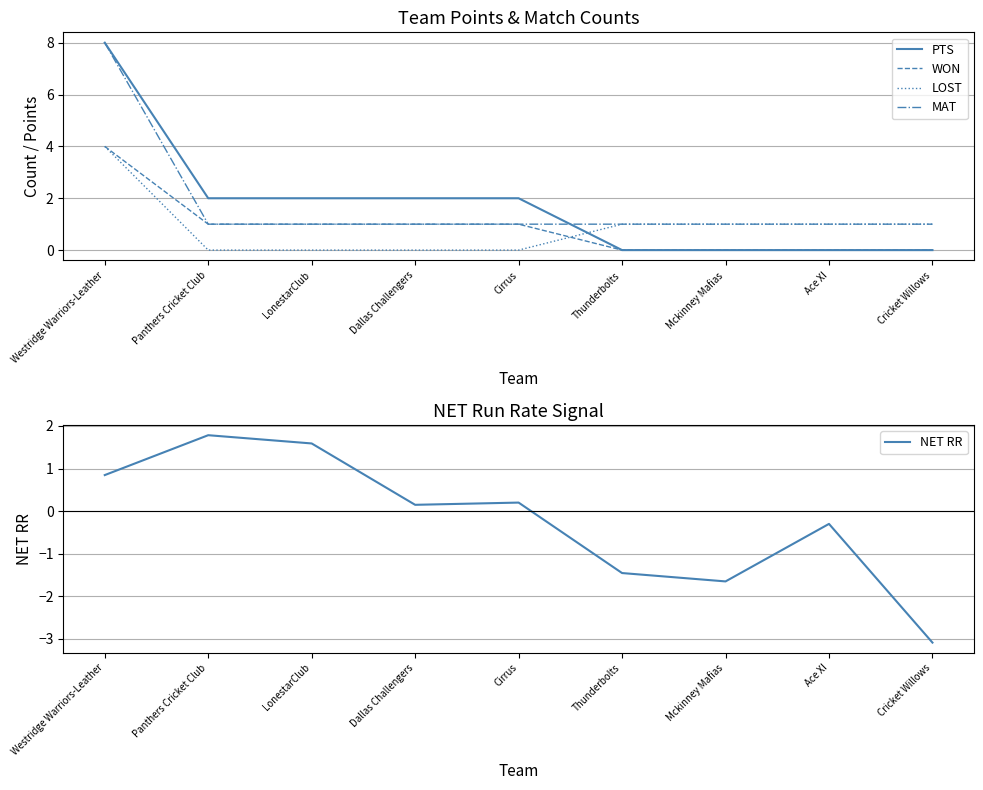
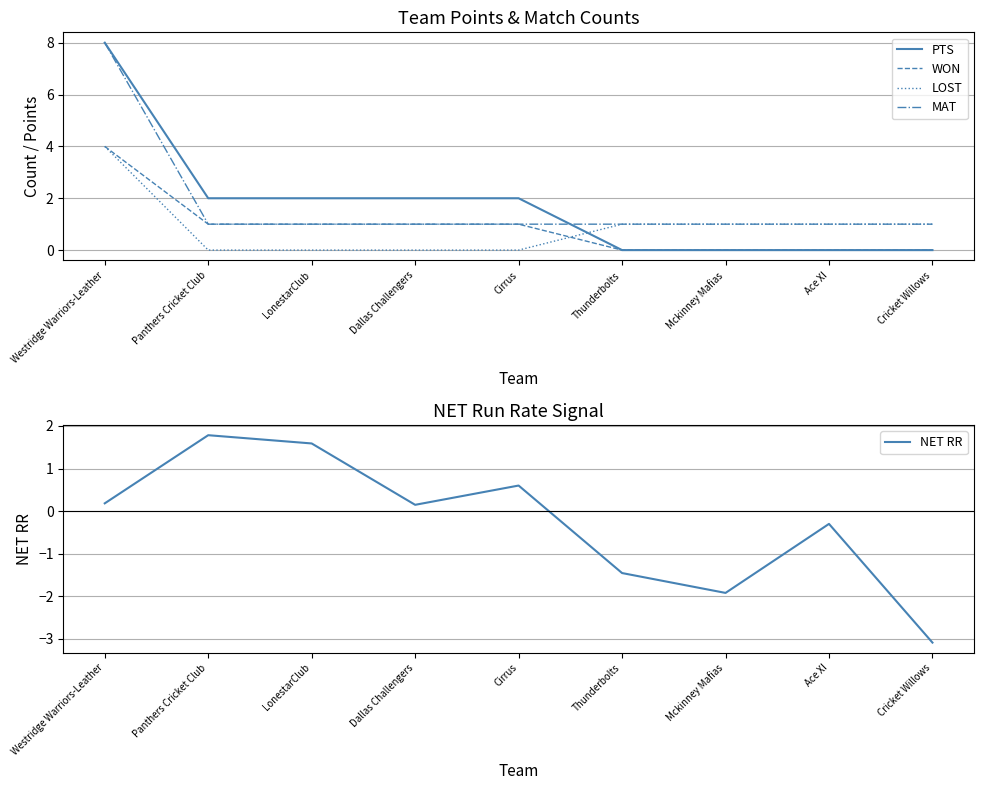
NET Run Rate Signal, Westridge Warriors-Leather: 0.8 -> 0.2
NET Run Rate Signal, Cirrus: 0.2 -> 0.6
NET Run Rate Signal, Mckinney Mafias: -1.7 -> -1.9
